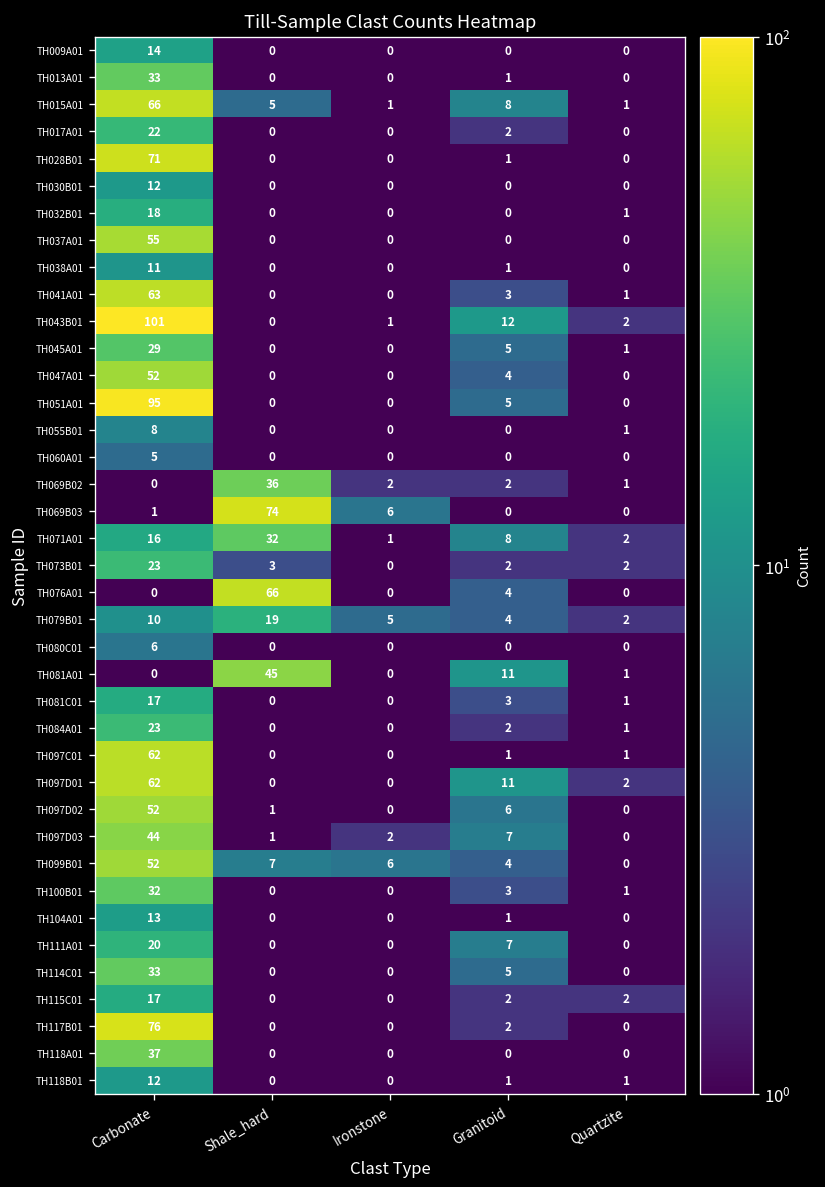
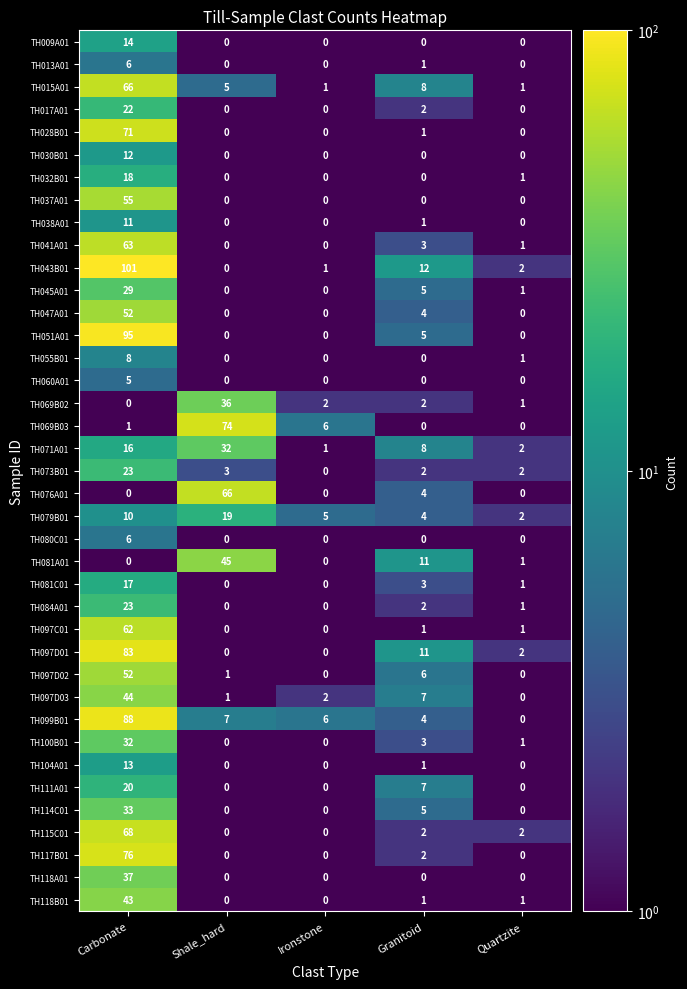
TH013A01, Carbonate: 33 -> 6
TH097D01, Carbonate: 62 -> 83
TH099B01, Carbonate: 52 -> 88
TH115C01, Carbonate: 17 -> 68
TH118B01, Carbonate: 12 -> 43
